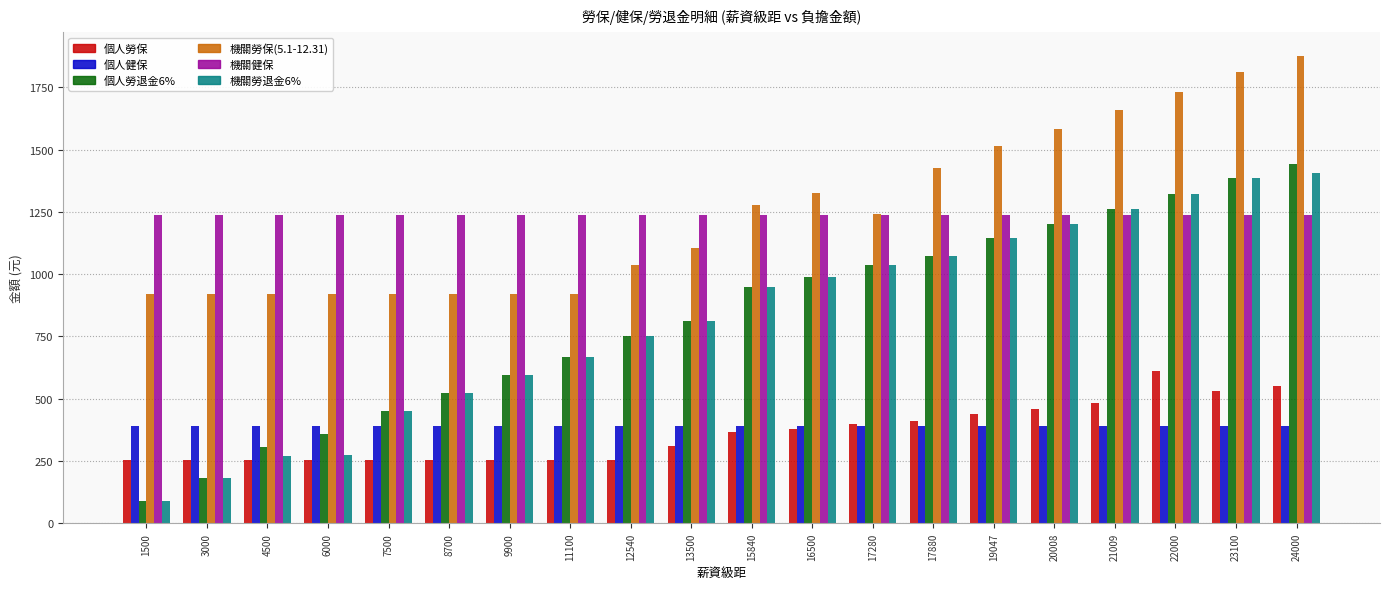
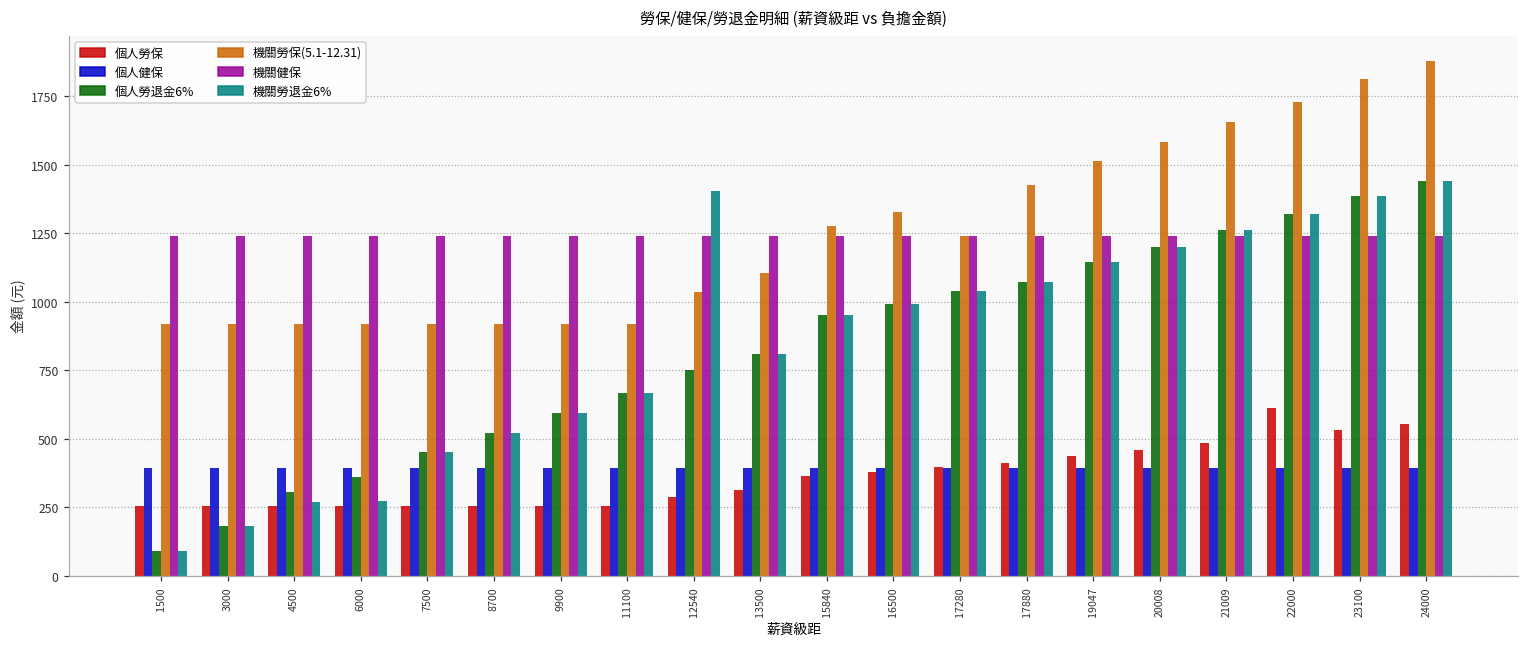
個人勞保, 12540: 250 -> 290
機關勞退金6%, 12540: 750 -> 1410
機關勞退金6%, 24000: 1410 -> 1440
